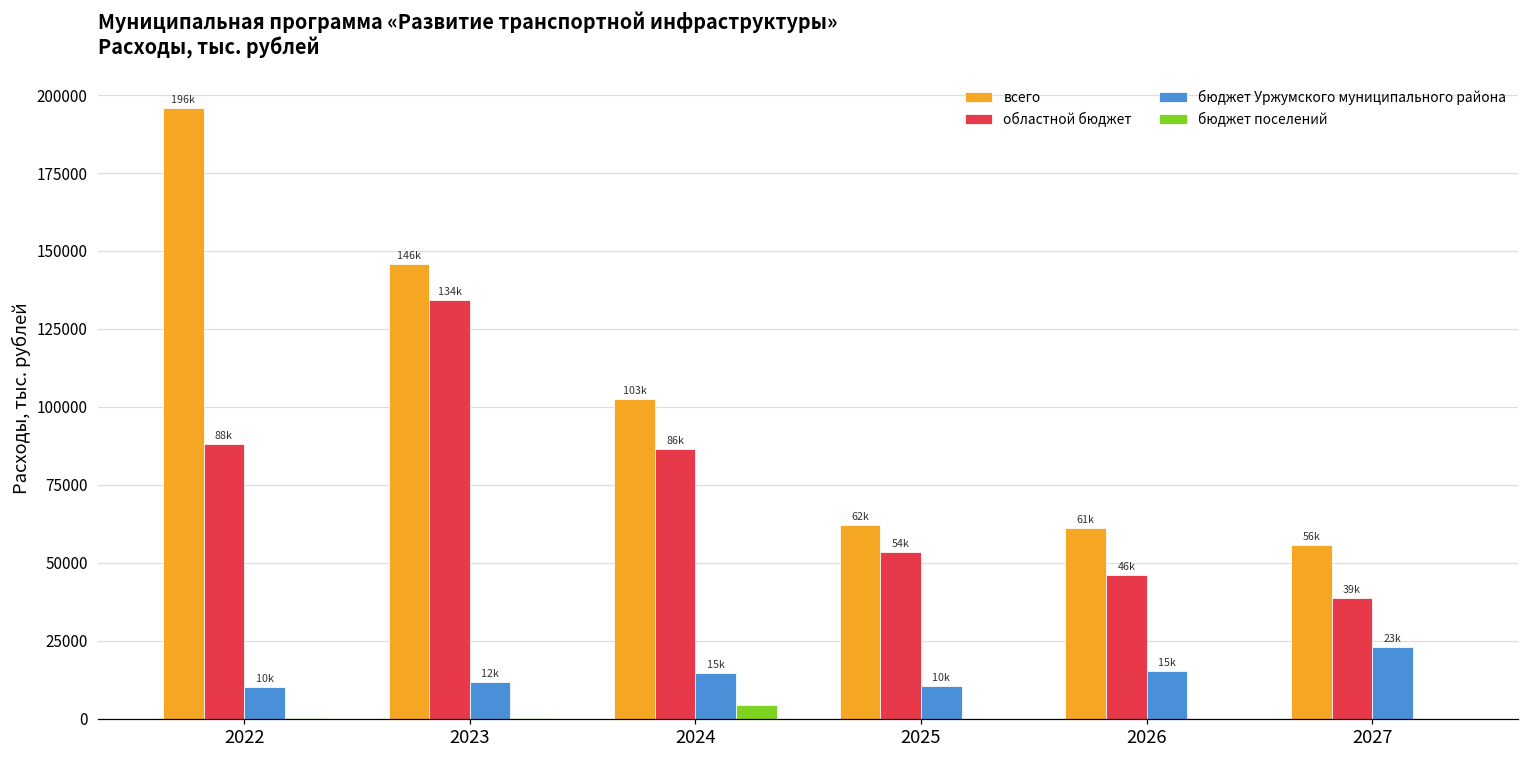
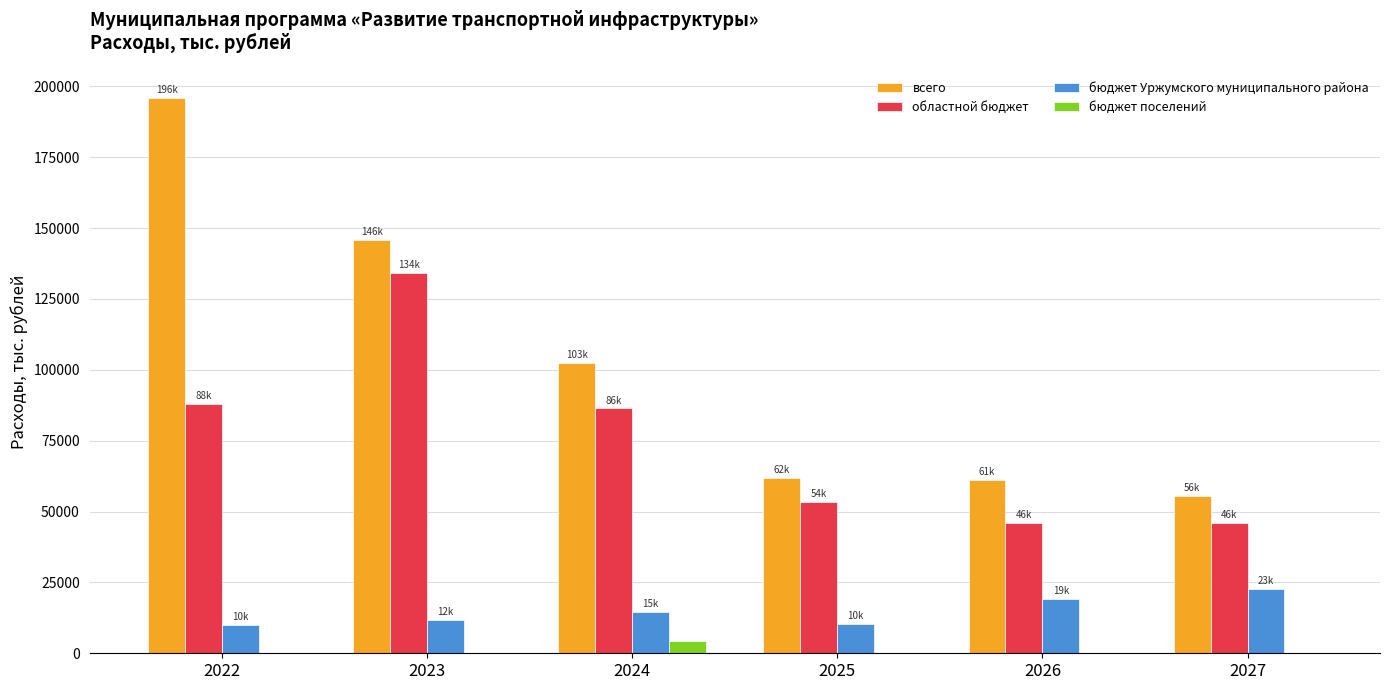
бюджет Уржумского муниципального района, 2026: 15k -> 19k
областной бюджет, 2027: 39k -> 46k
